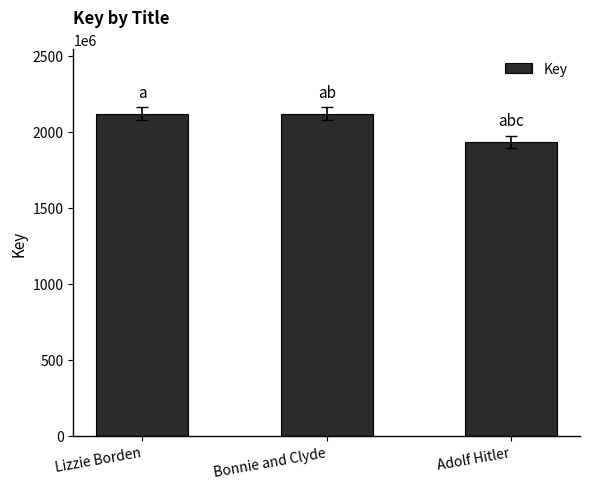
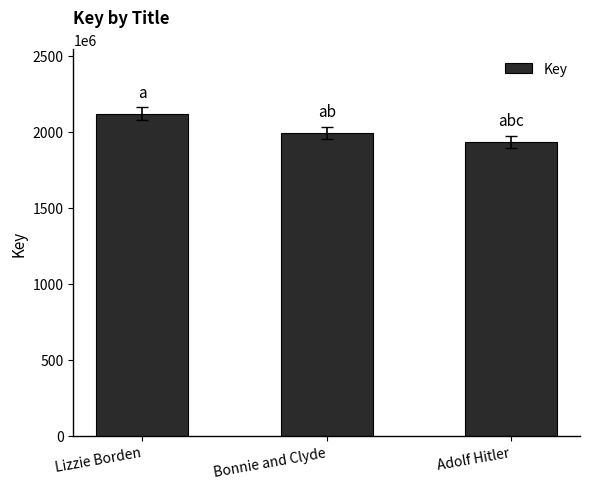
Key, Bonnie and Clyde: 2120000000 -> 1990000000
